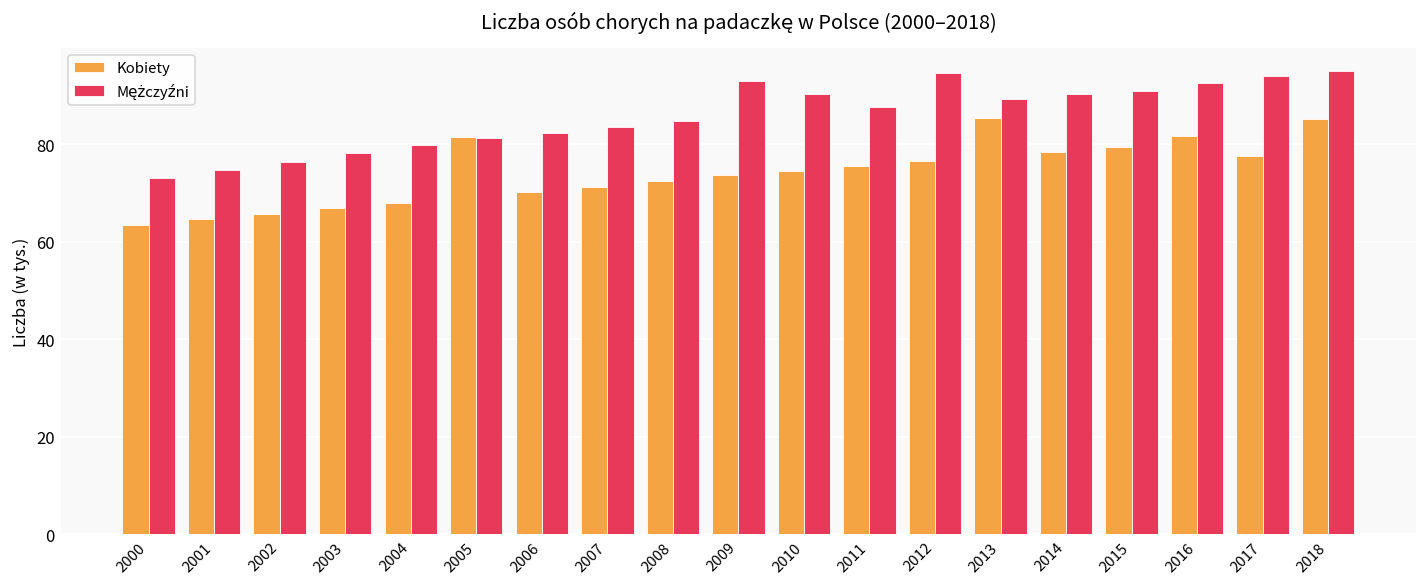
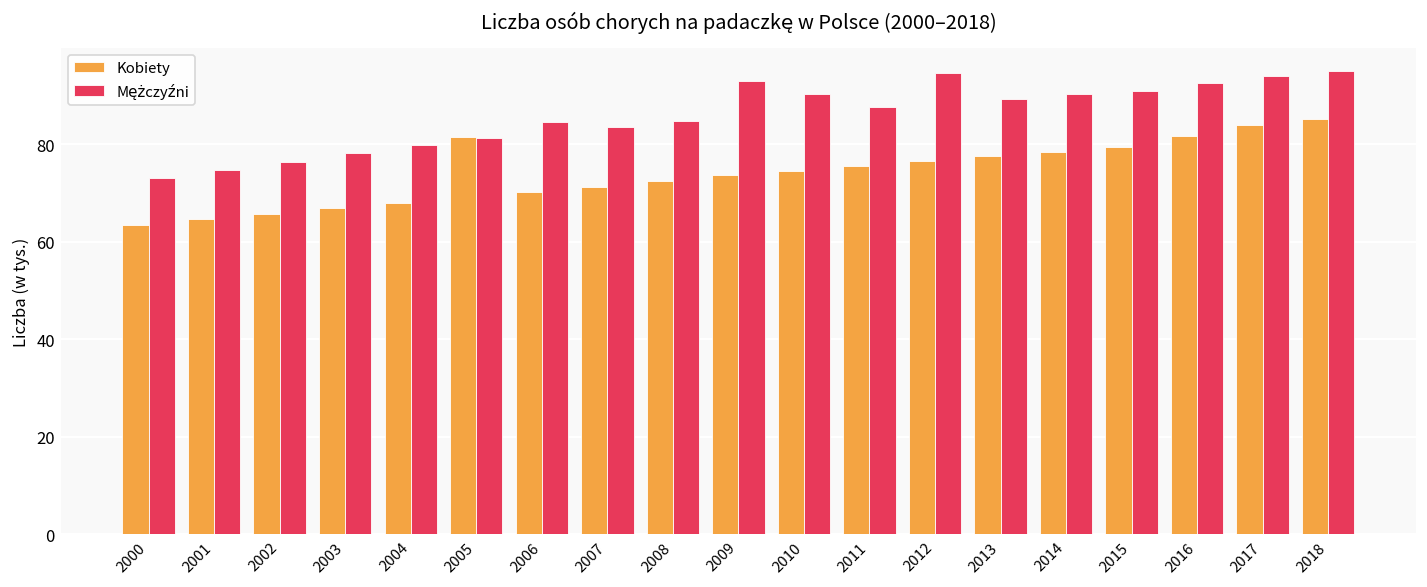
Mężczyźni, 2006: 82 -> 85
Kobiety, 2013: 85 -> 78
Kobiety, 2017: 78 -> 84
